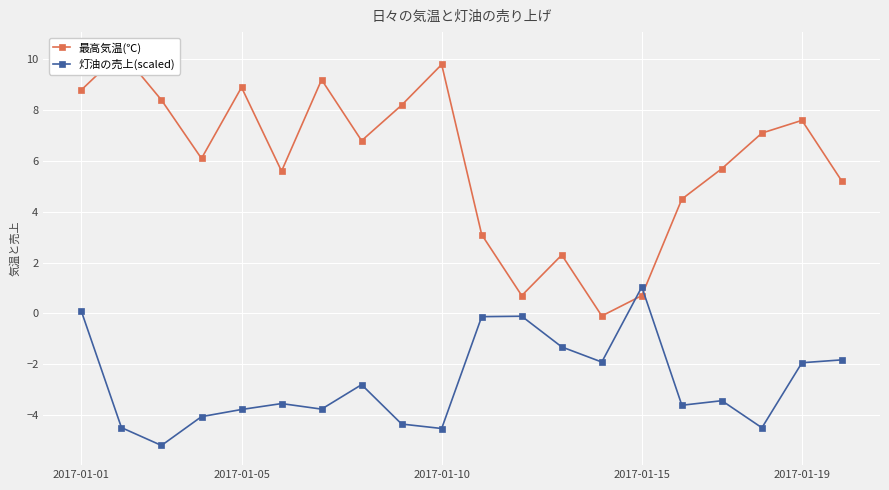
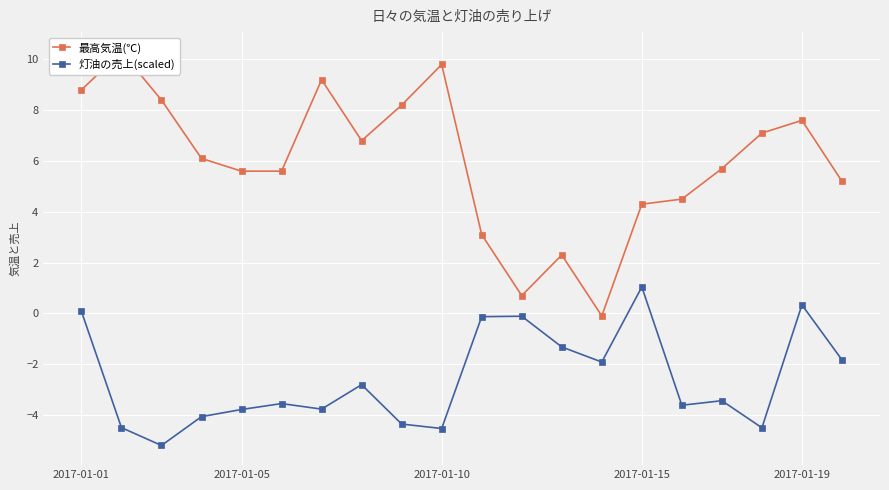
最高気温(℃), 2017-01-05: 8.9 -> 5.6
最高気温(℃), 2017-01-15: 0.7 -> 4.3
灯油の売上(scaled), 2017-01-19: -1.9 -> 0.3
